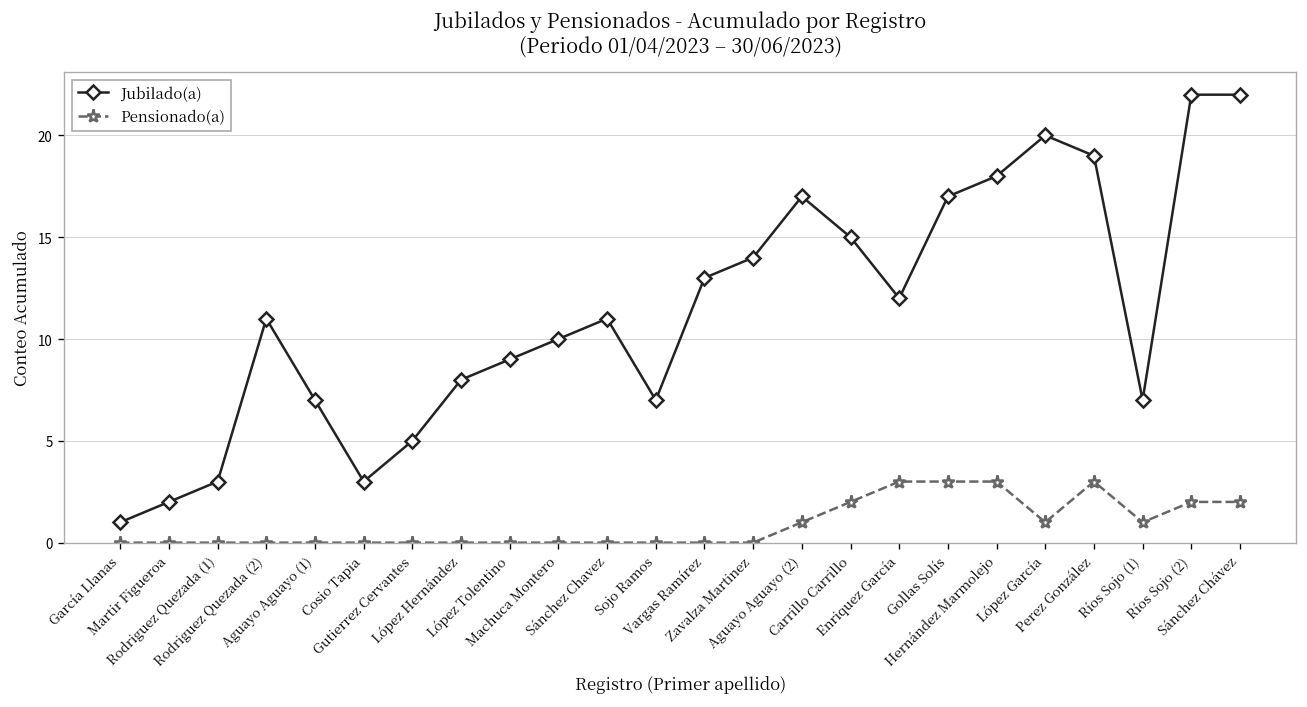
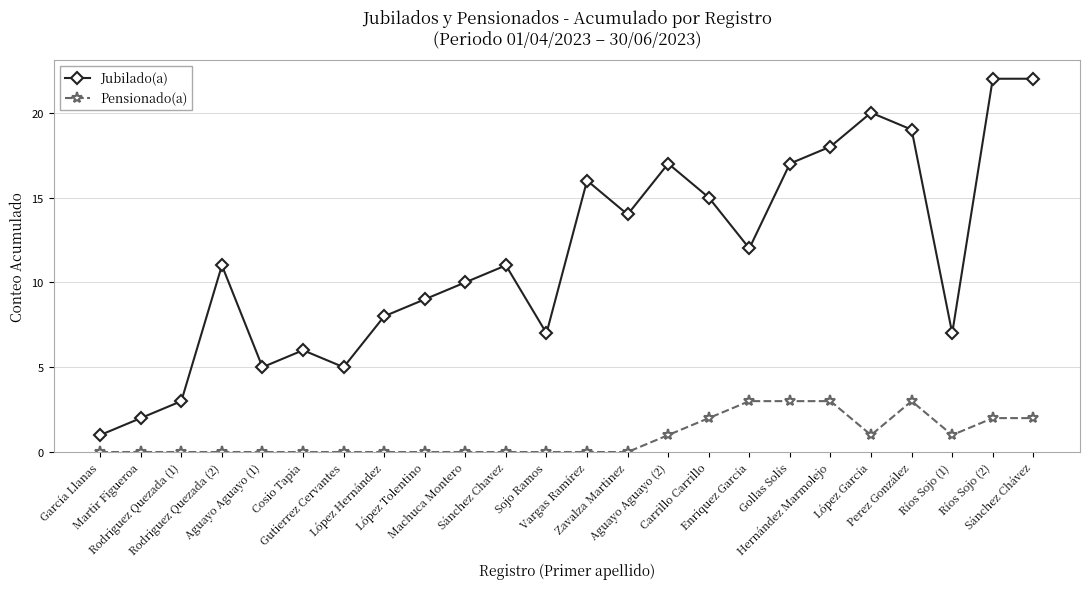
Jubilado(a), Aguayo Aguayo (1): 7 -> 5
Jubilado(a), Cosio Tapia: 3 -> 6
Jubilado(a), Vargas Ramírez: 13 -> 16
